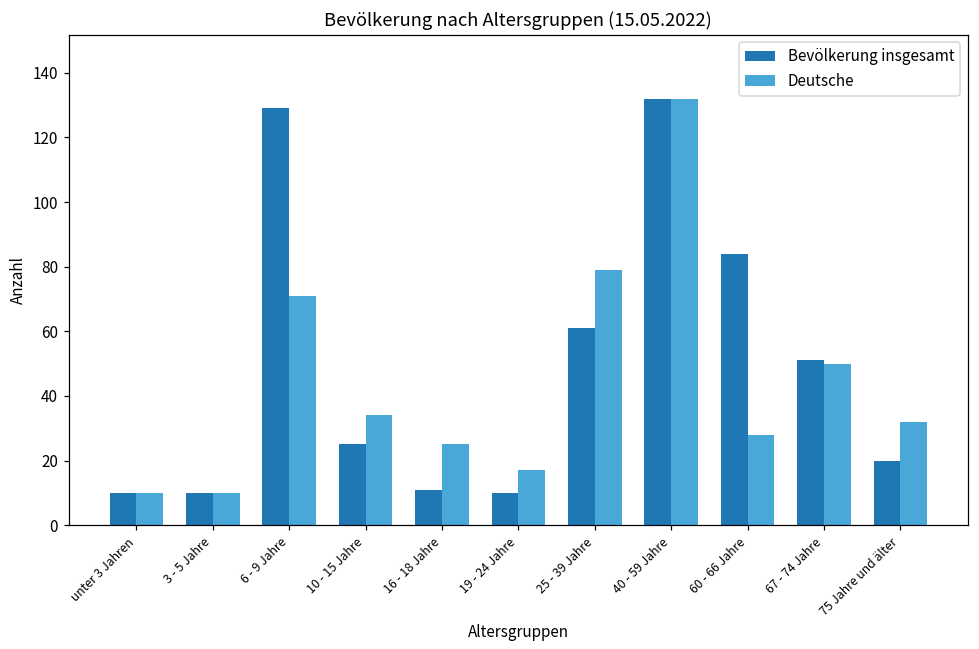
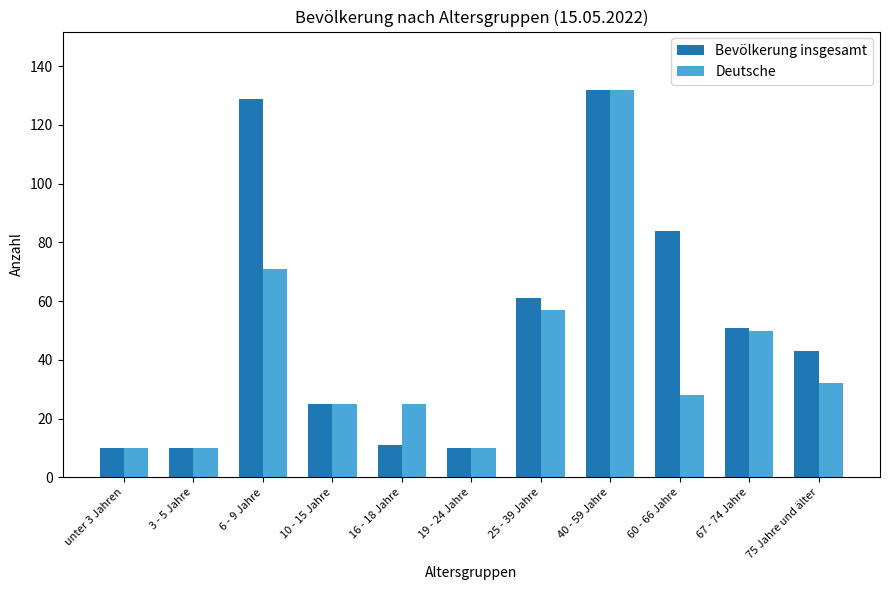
Deutsche, 10 - 15 Jahre: 34 -> 25
Deutsche, 19 - 24 Jahre: 17 -> 10
Deutsche, 25 - 39 Jahre: 79 -> 57
Bevölkerung insgesamt, 75 Jahre und älter: 20 -> 43
